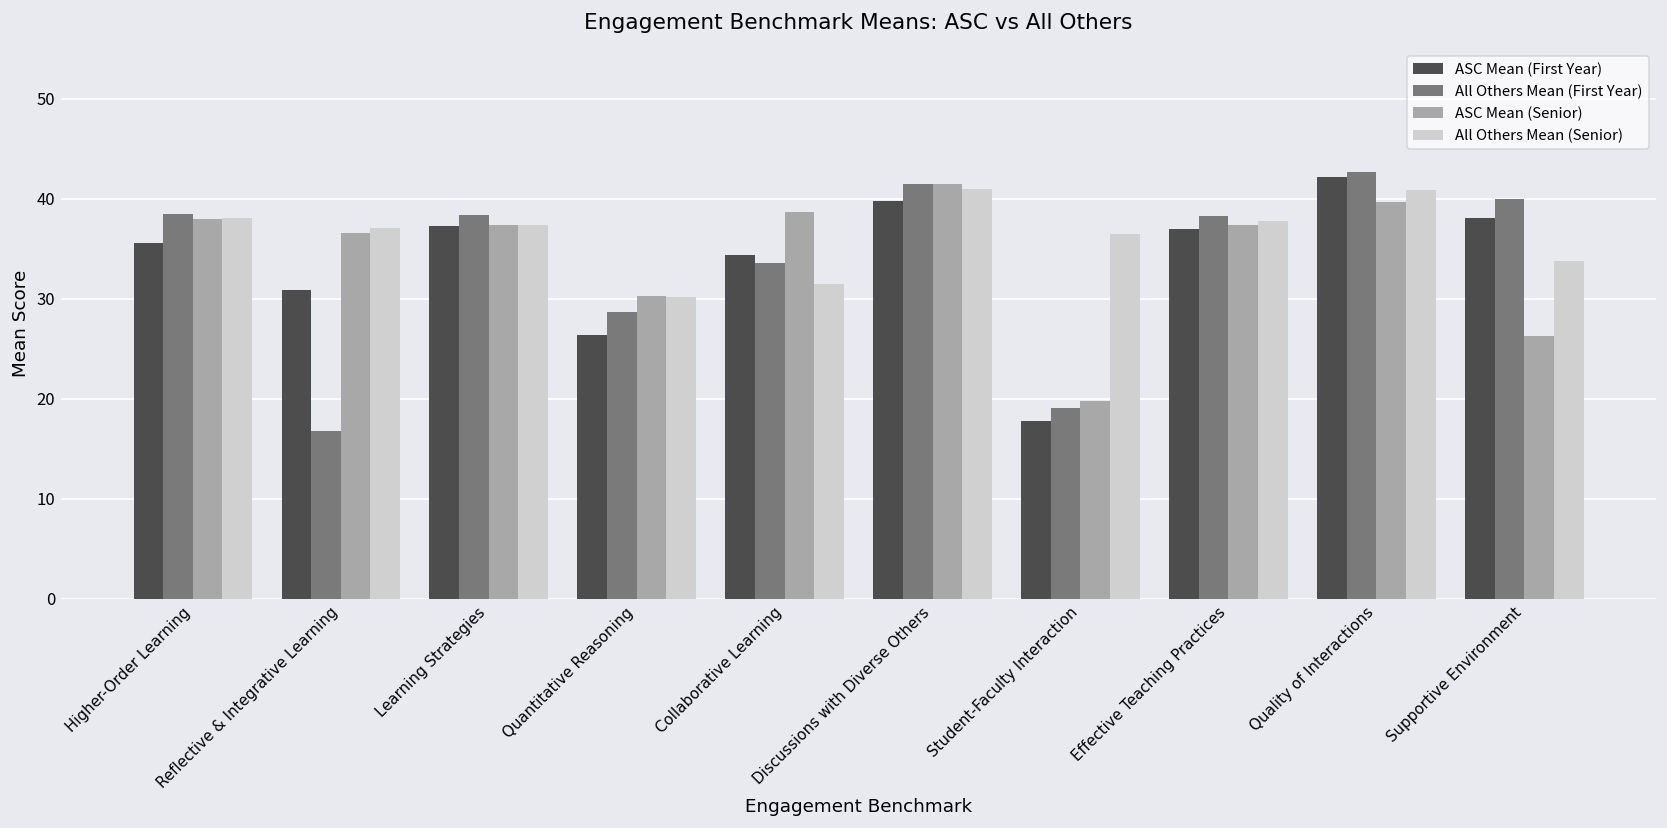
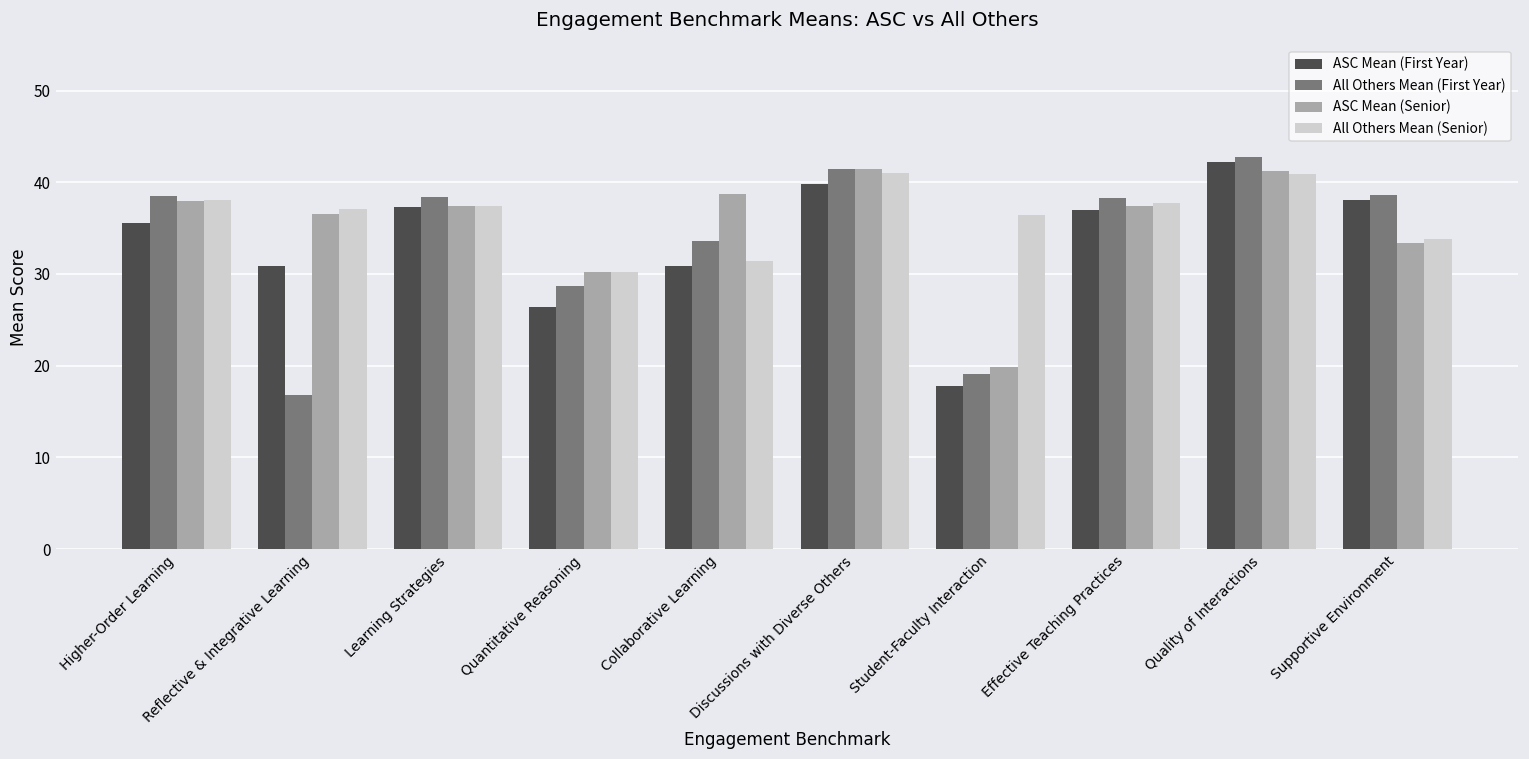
ASC Mean (First Year), Collaborative Learning: 34 -> 31
ASC Mean (Senior), Quality of Interactions: 40 -> 41
All Others Mean (First Year), Supportive Environment: 40 -> 39
ASC Mean (Senior), Supportive Environment: 26 -> 33
